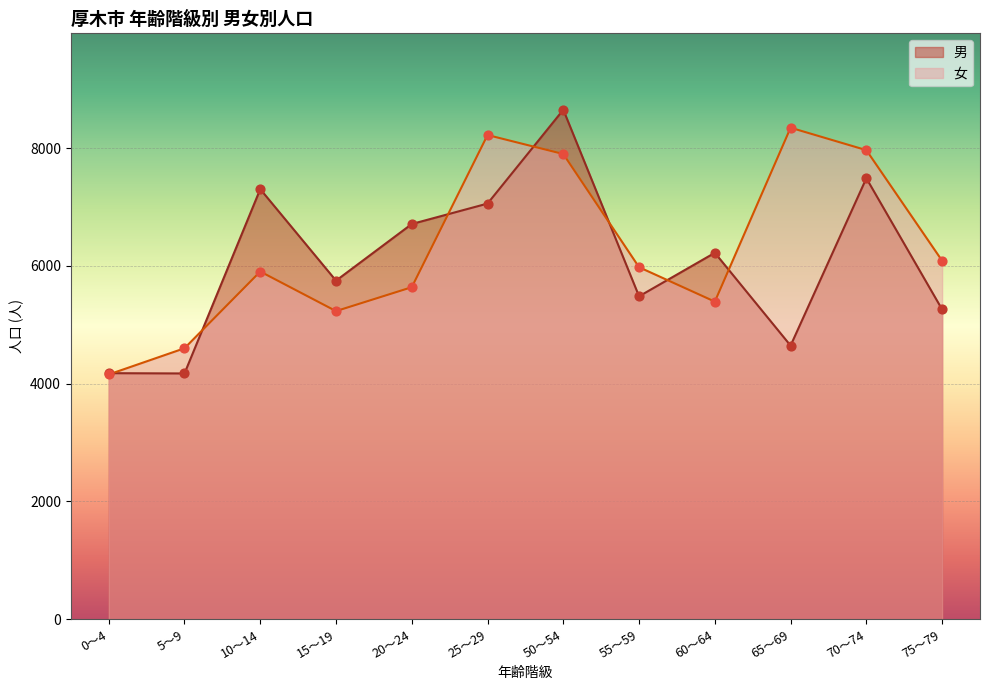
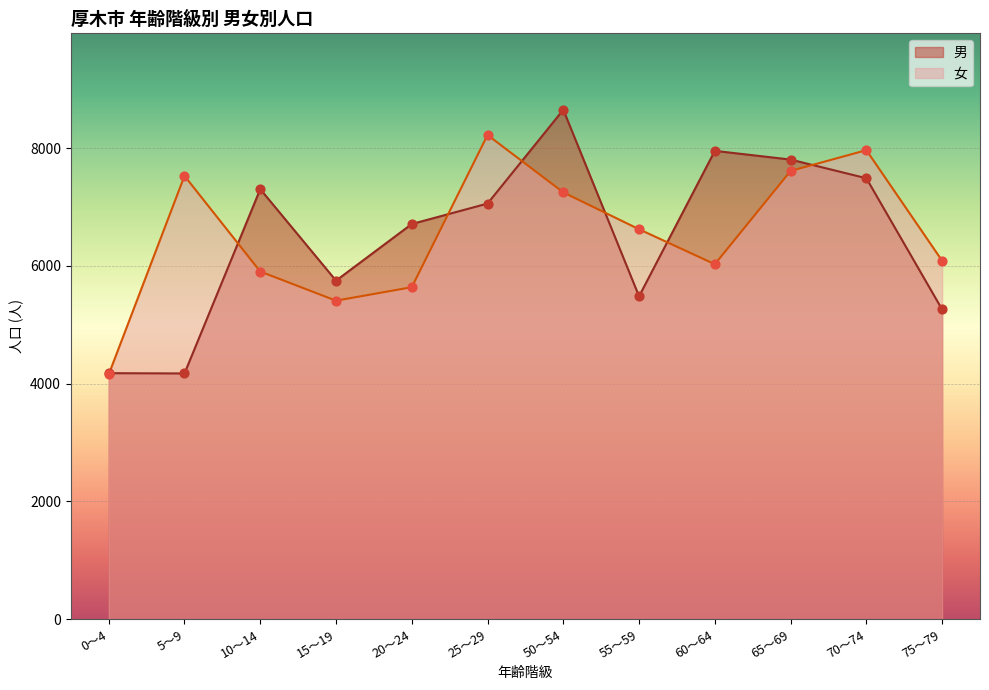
女, 5～9: 4600 -> 7500
女, 15～19: 5200 -> 5400
女, 50～54: 7900 -> 7200
女, 55～59: 6000 -> 6600
男, 60～64: 6200 -> 8000
女, 60～64: 5400 -> 6000
男, 65～69: 4600 -> 7800
女, 65～69: 8300 -> 7600
